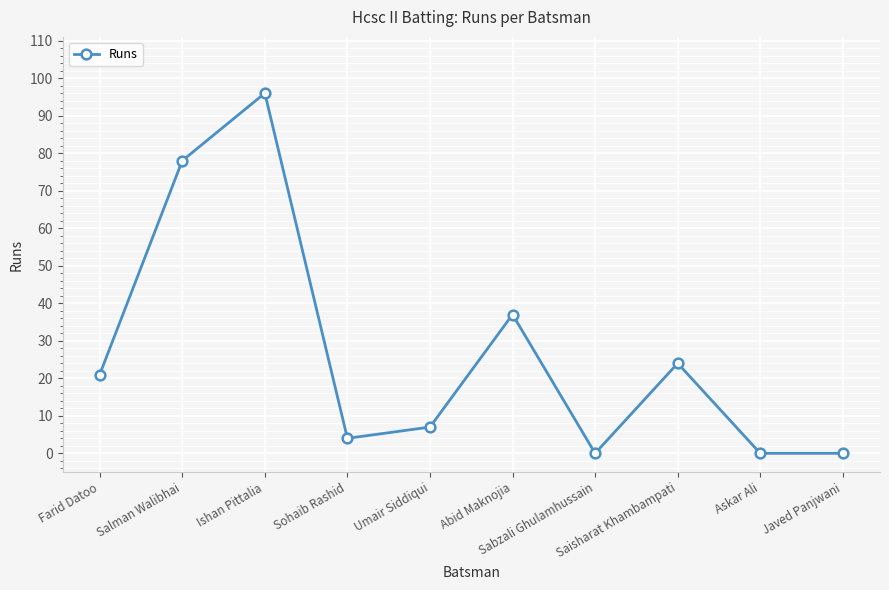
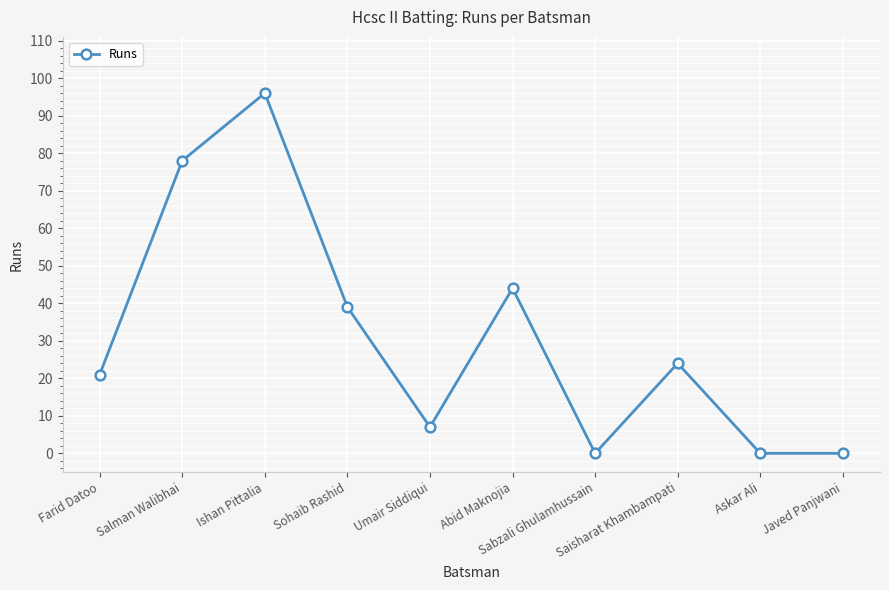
Sohaib Rashid: 4 -> 39
Abid Maknojia: 37 -> 44
